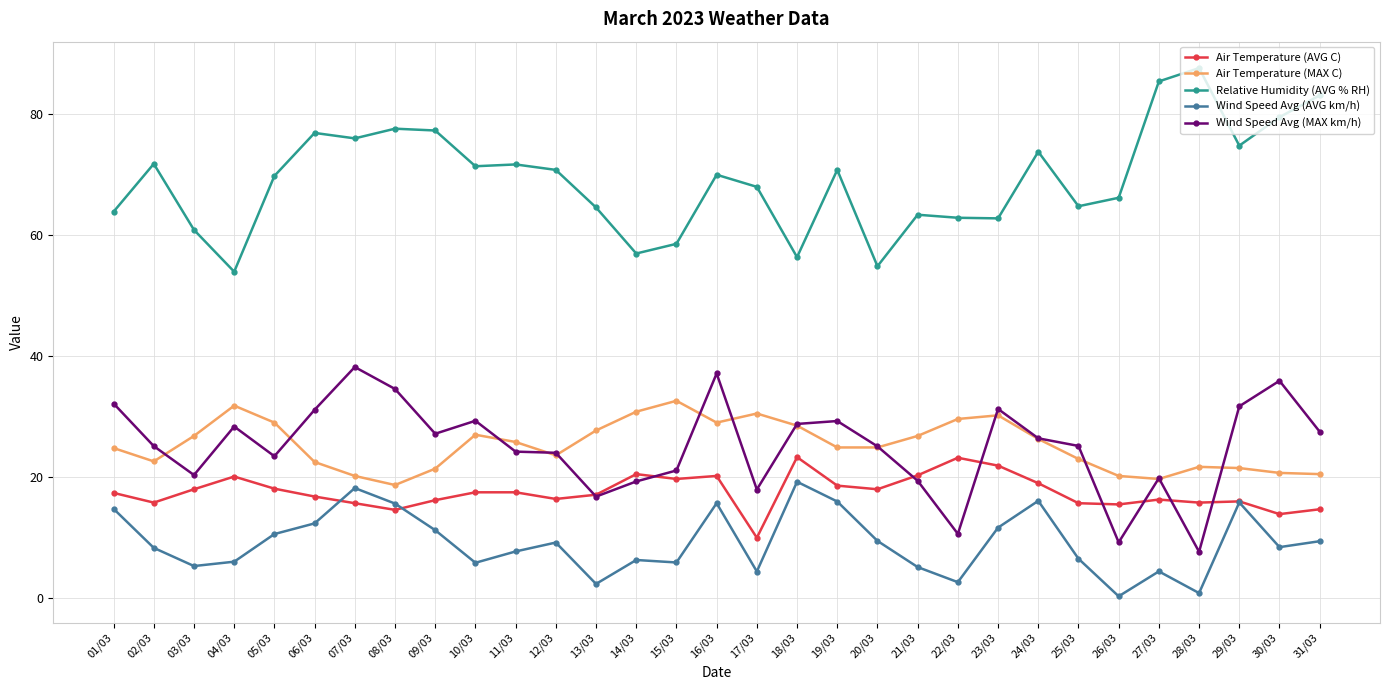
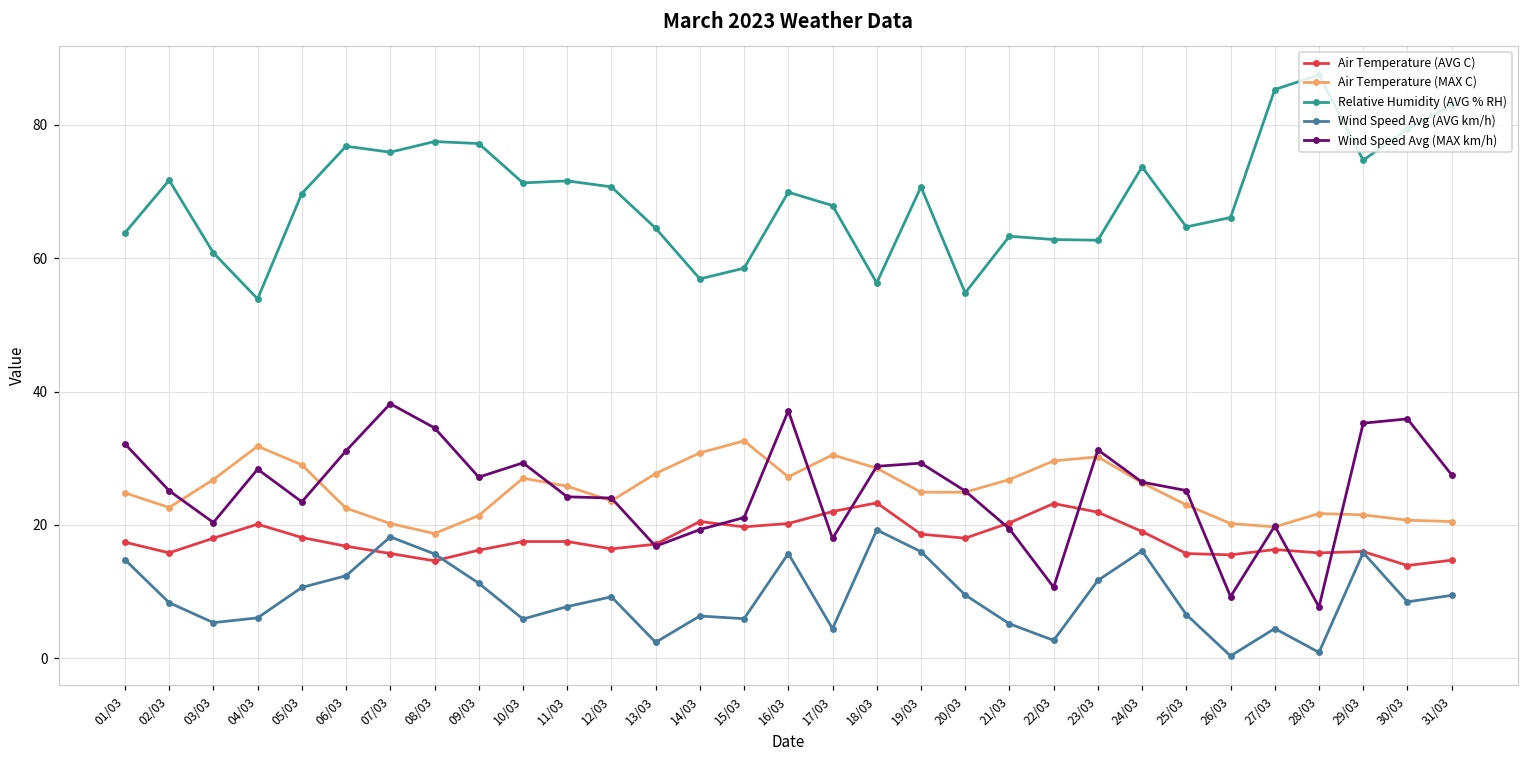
Air Temperature (MAX C), 16/03: 29 -> 27
Air Temperature (AVG C), 17/03: 10 -> 22
Wind Speed Avg (MAX km/h), 29/03: 32 -> 35
